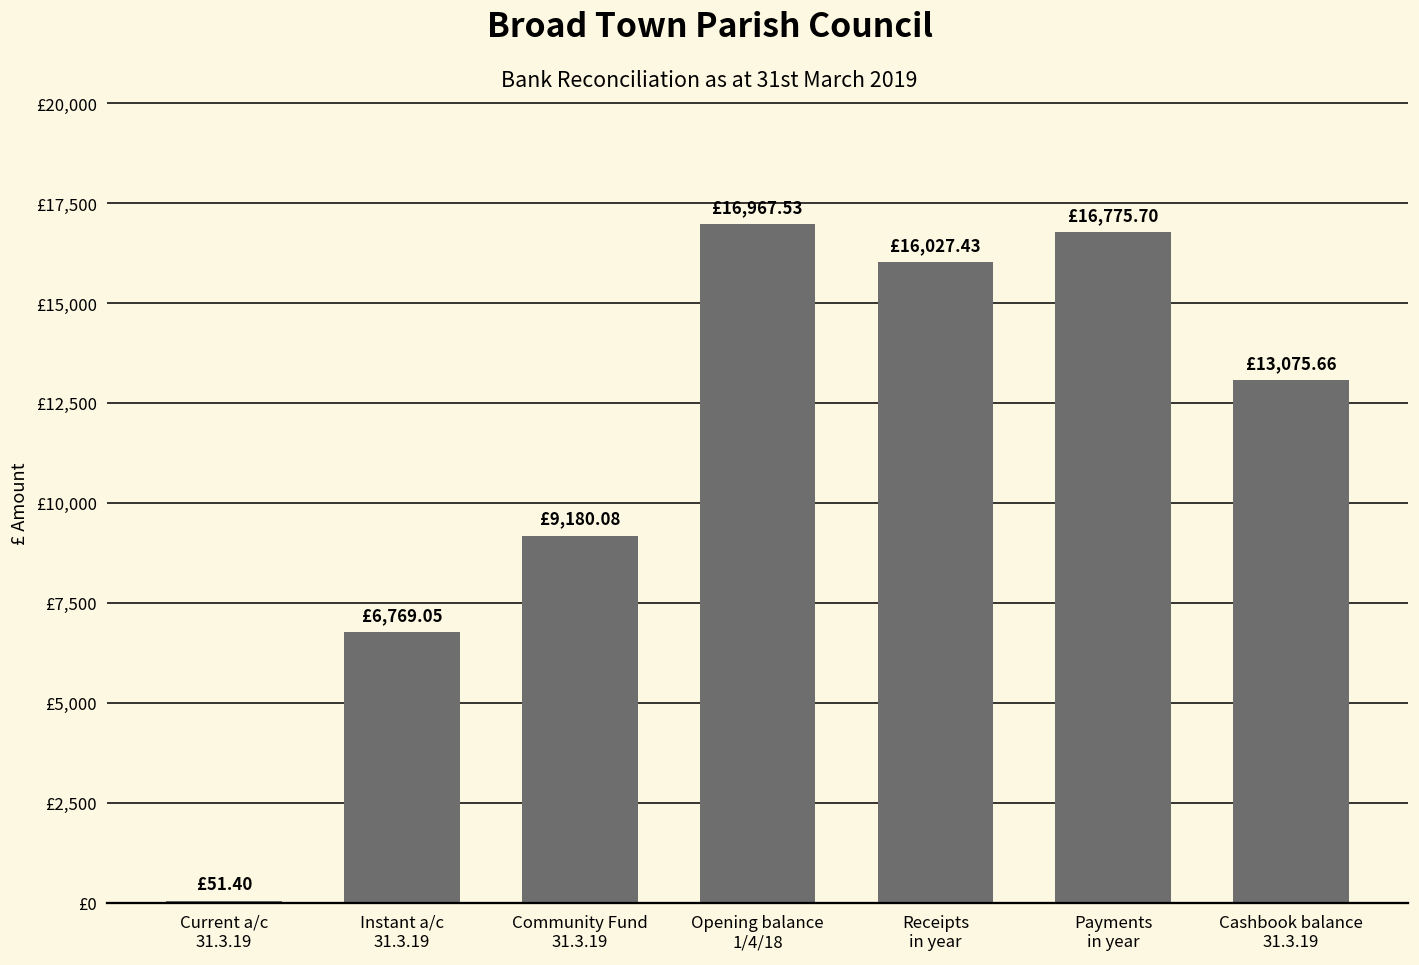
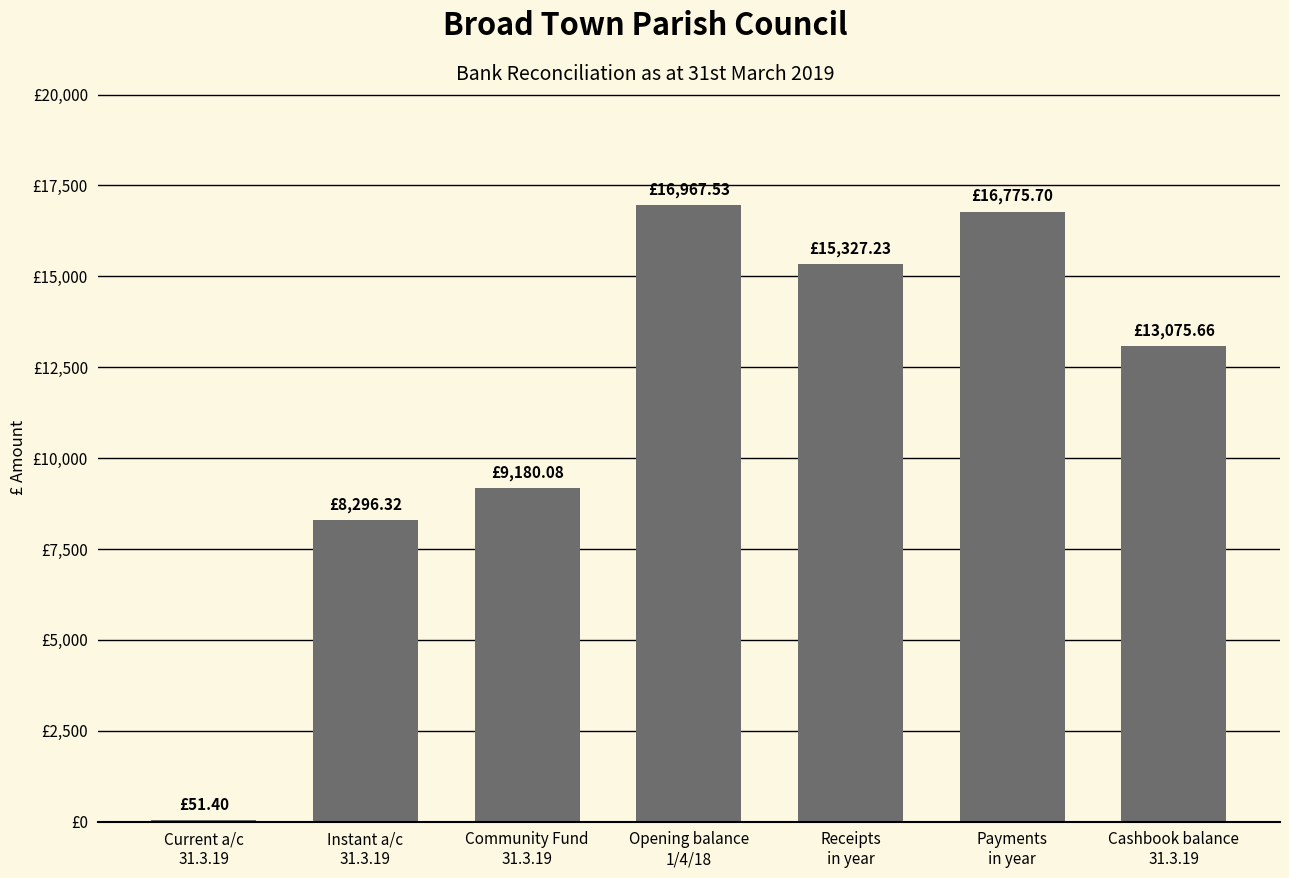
Instant a/c 31.3.19: £6,769.05 -> £8,296.32
Receipts in year: £16,027.43 -> £15,327.23
